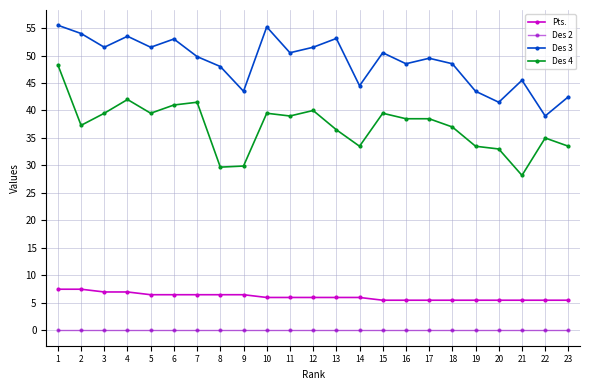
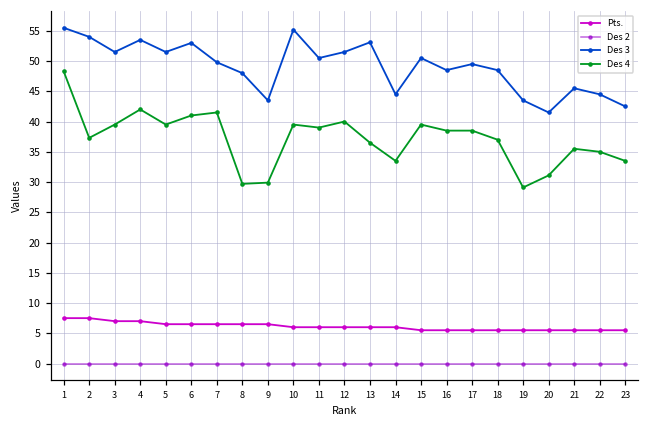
Des 4, 19: 34 -> 29
Des 4, 20: 33 -> 31
Des 4, 21: 28 -> 36
Des 3, 22: 39 -> 45
